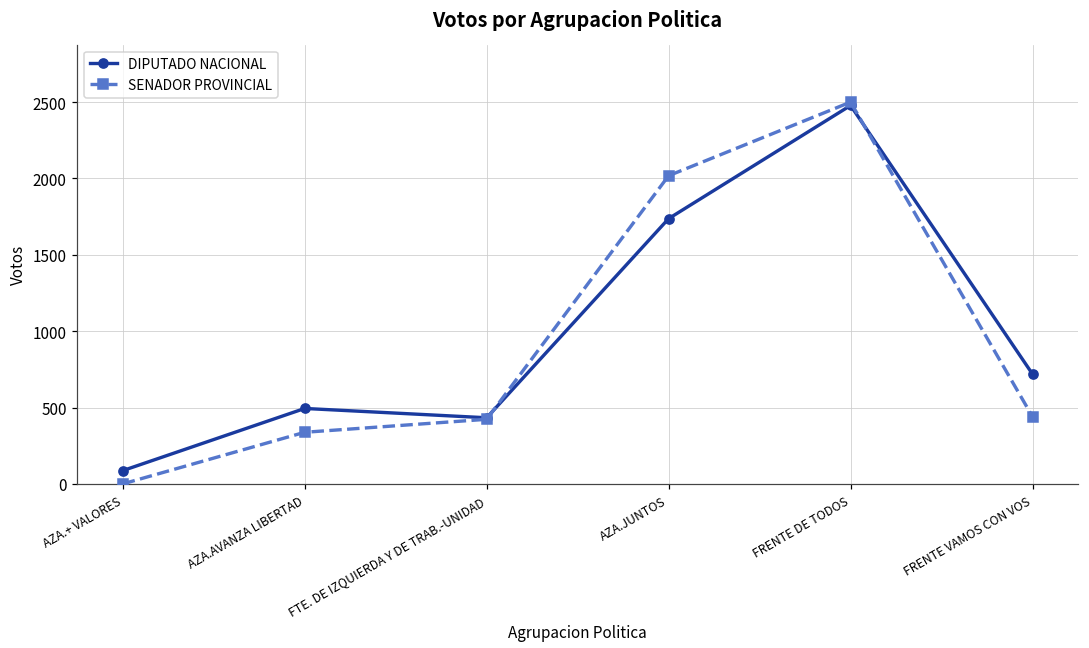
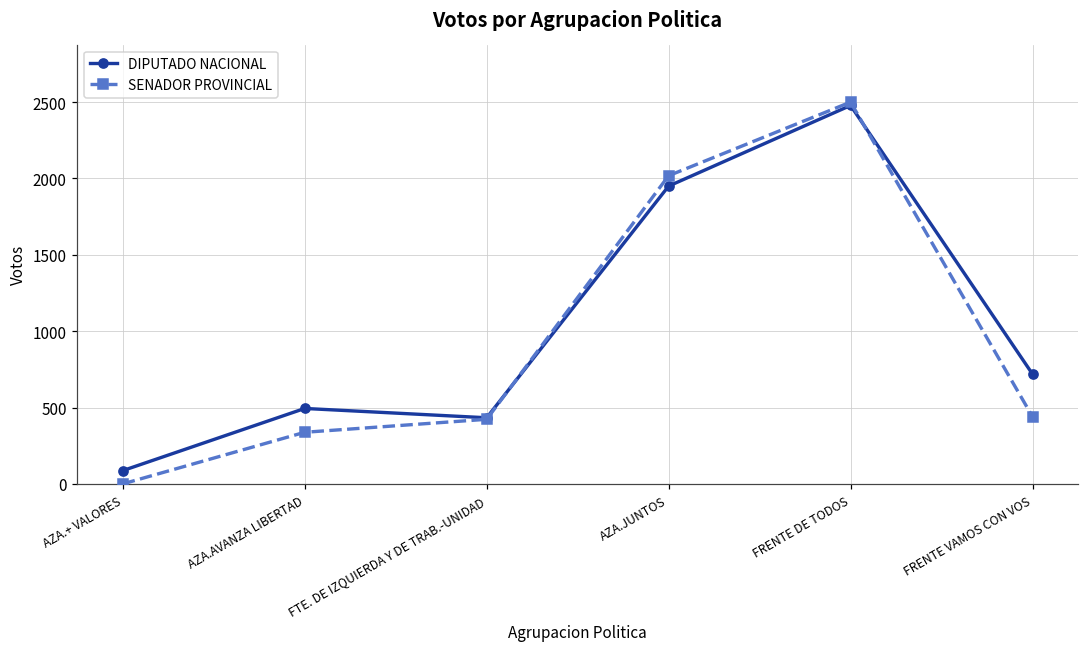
DIPUTADO NACIONAL, AZA.JUNTOS: 1740 -> 1950
